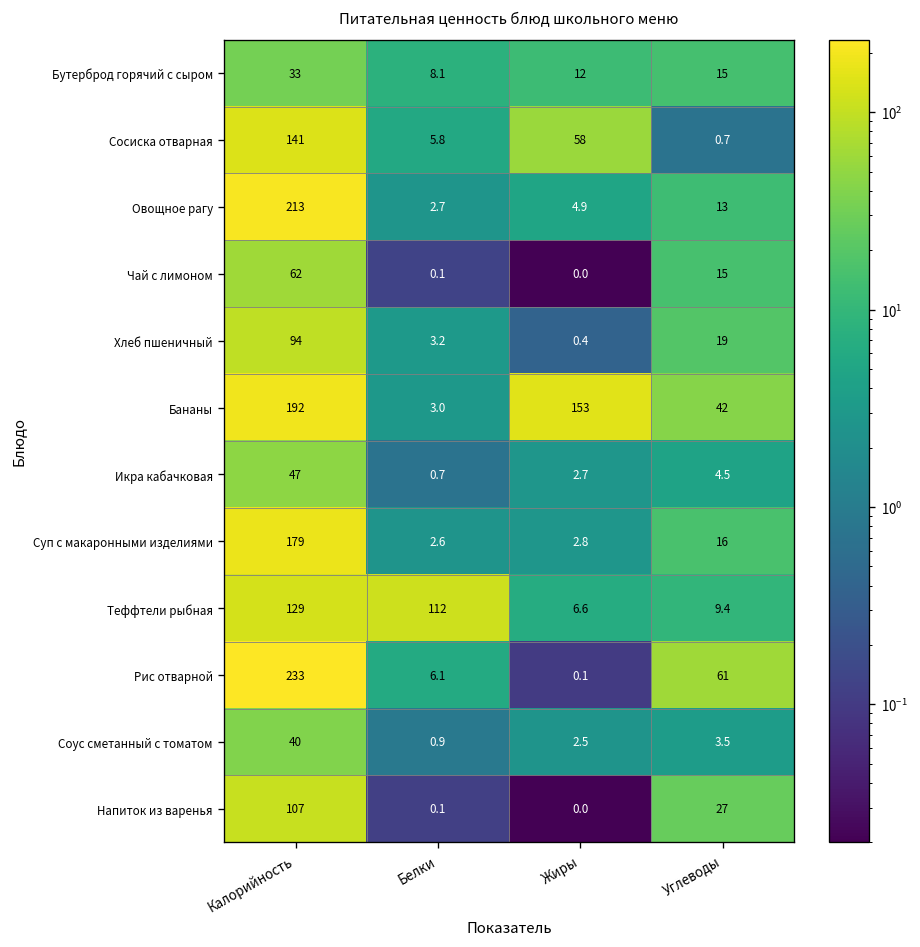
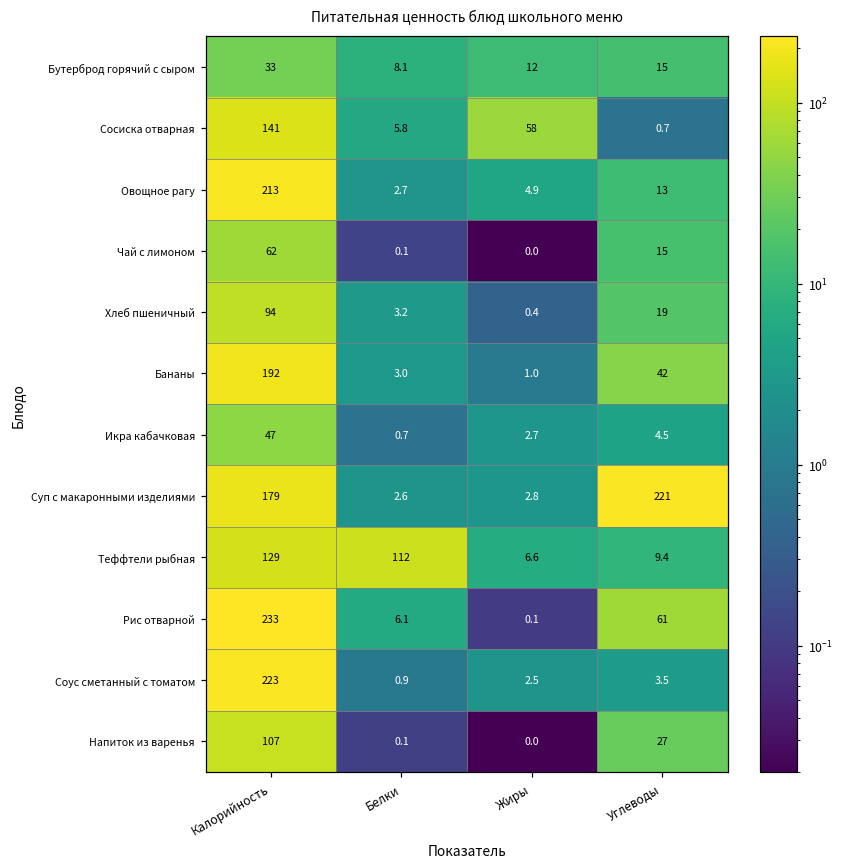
Бананы, Жиры: 153 -> 1.0
Суп с макаронными изделиями, Углеводы: 16 -> 221
Соус сметанный с томатом, Калорийность: 40 -> 223
